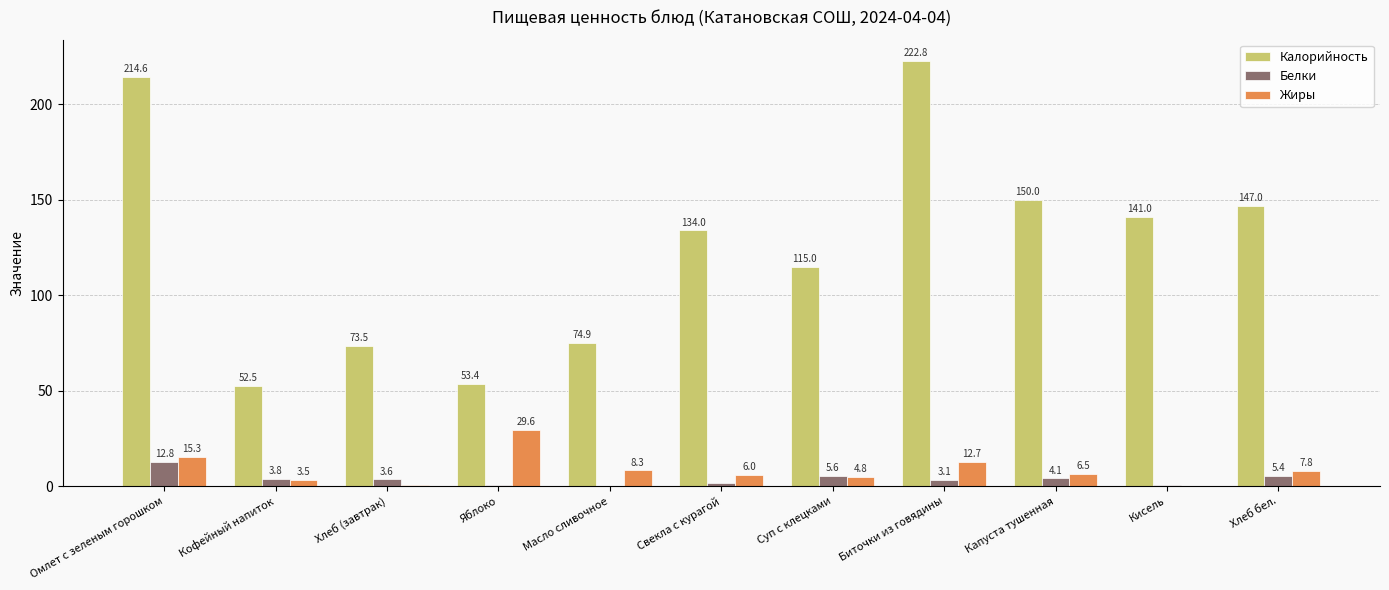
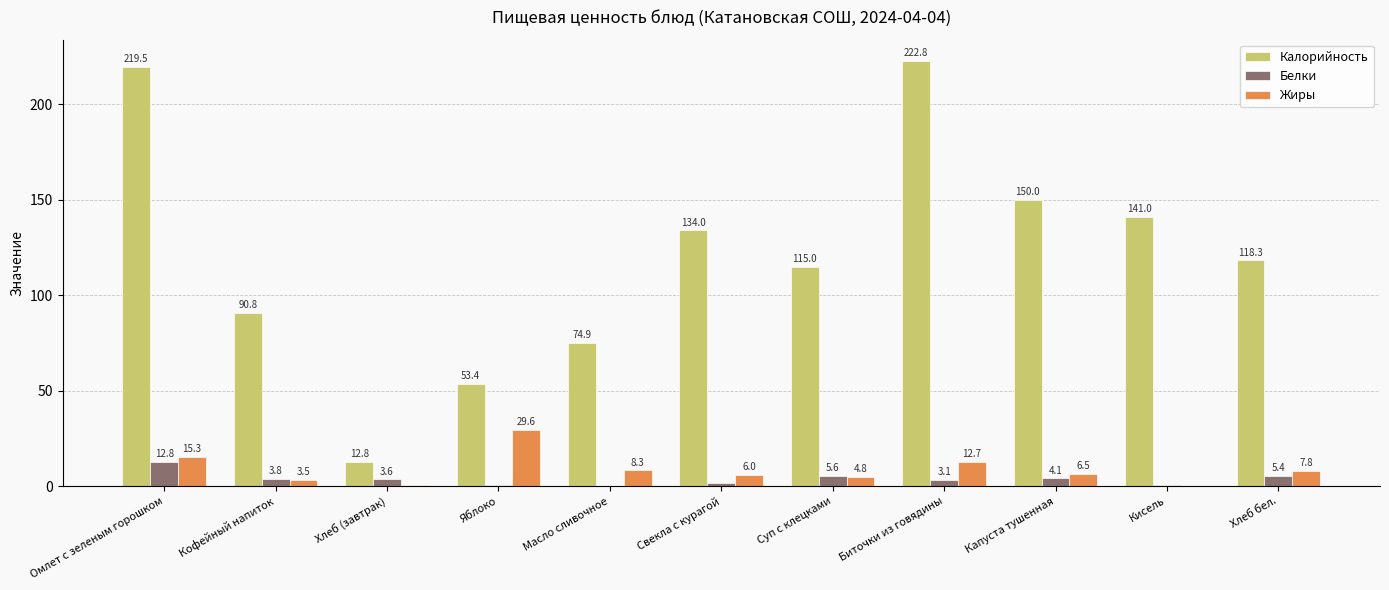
Калорийность, Омлет с зеленым горошком: 214.6 -> 219.5
Калорийность, Кофейный напиток: 52.5 -> 90.8
Калорийность, Хлеб (завтрак): 73.5 -> 12.8
Калорийность, Хлеб бел.: 147.0 -> 118.3
